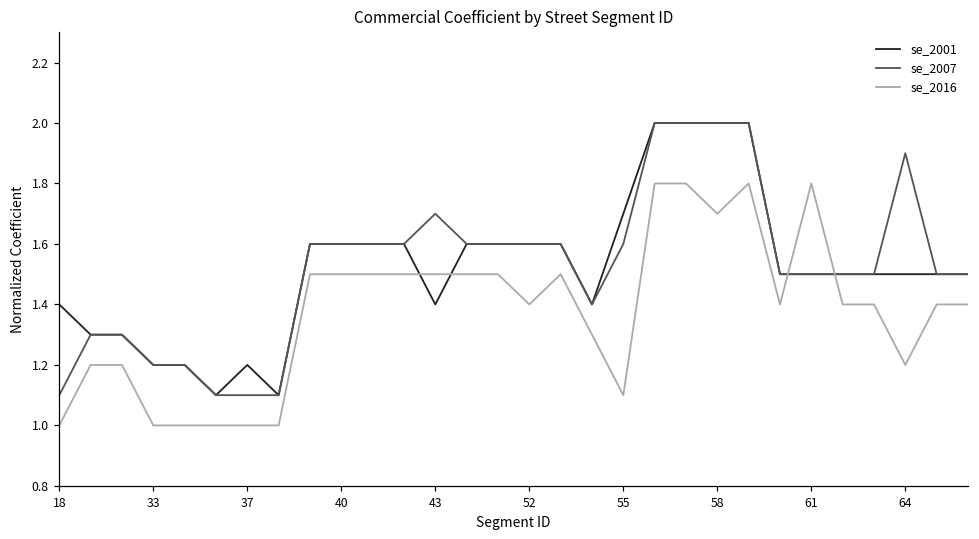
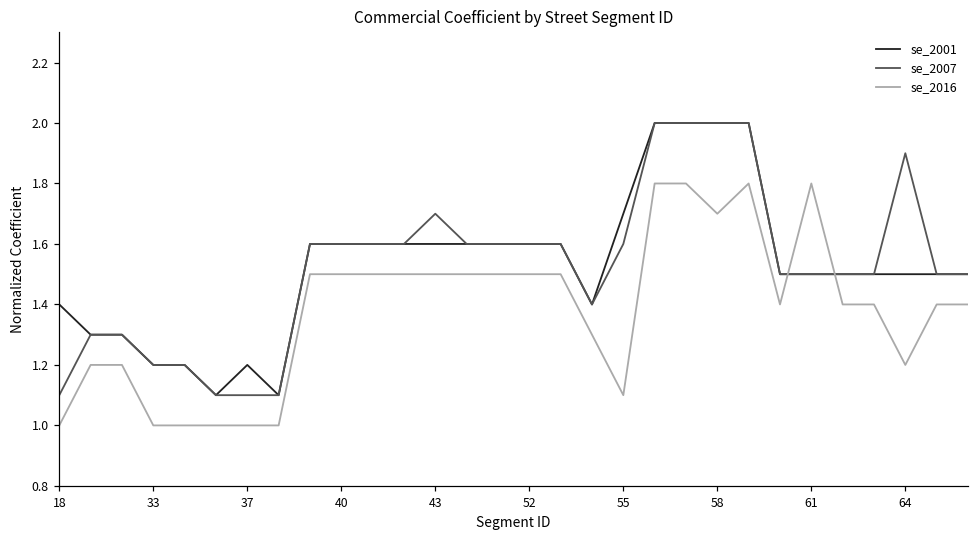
se_2001, 43: 1.4 -> 1.6
se_2016, 52: 1.4 -> 1.5
